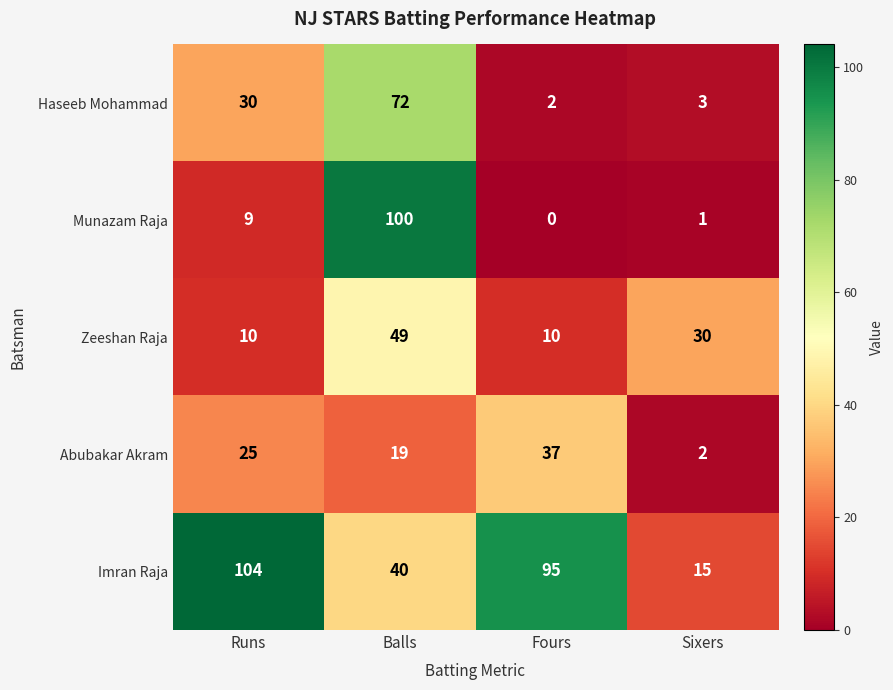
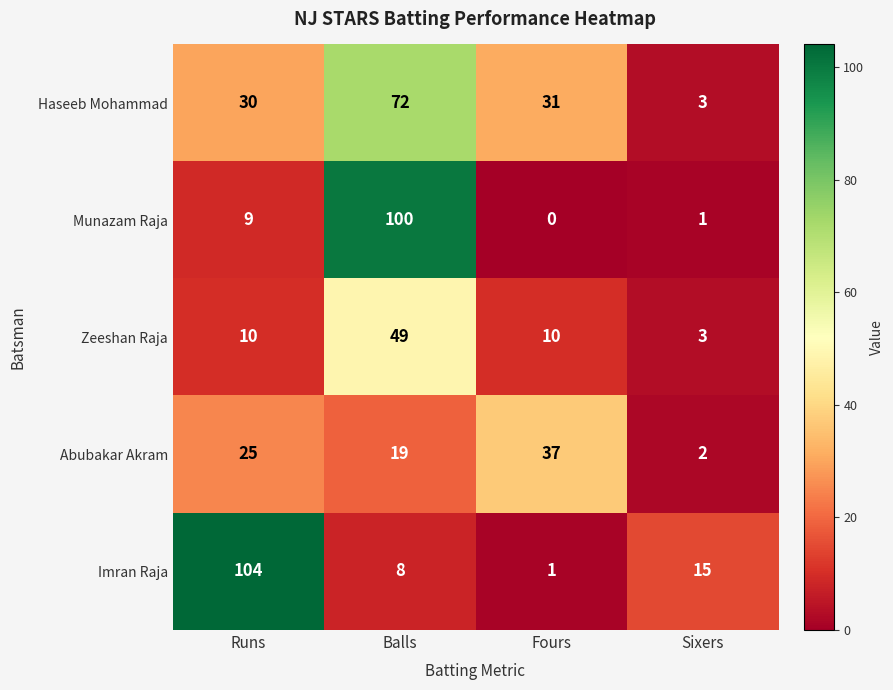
Haseeb Mohammad, Fours: 2 -> 31
Zeeshan Raja, Sixers: 30 -> 3
Imran Raja, Balls: 40 -> 8
Imran Raja, Fours: 95 -> 1
